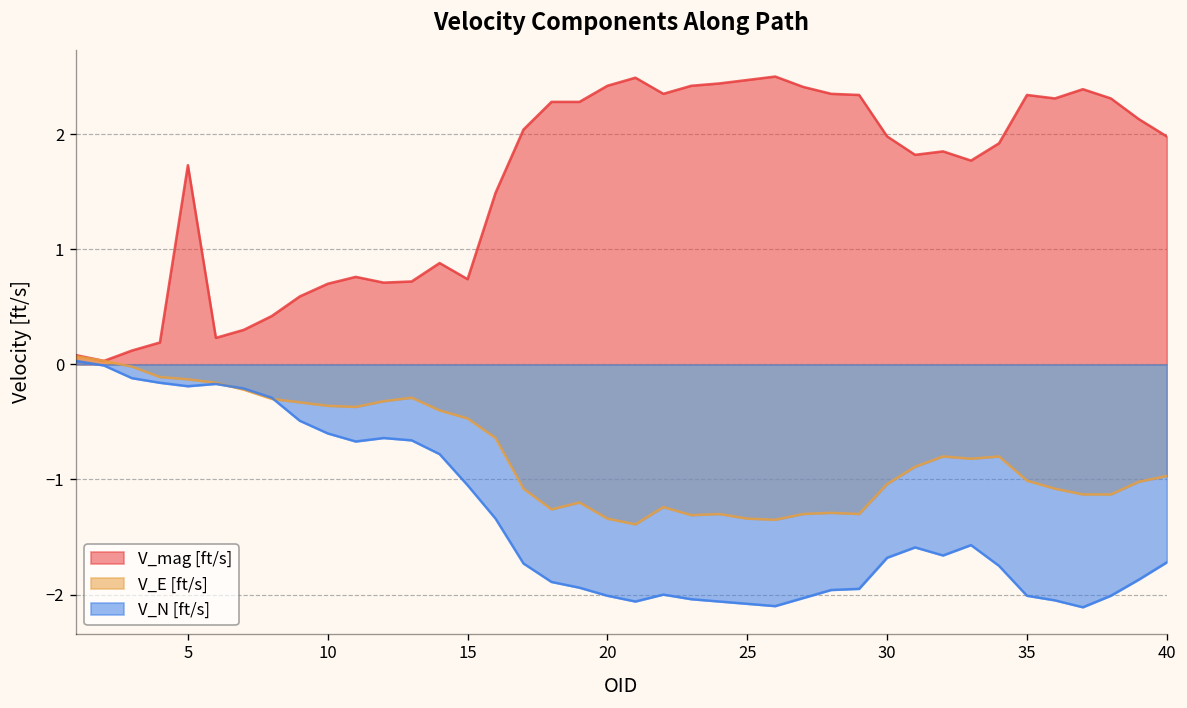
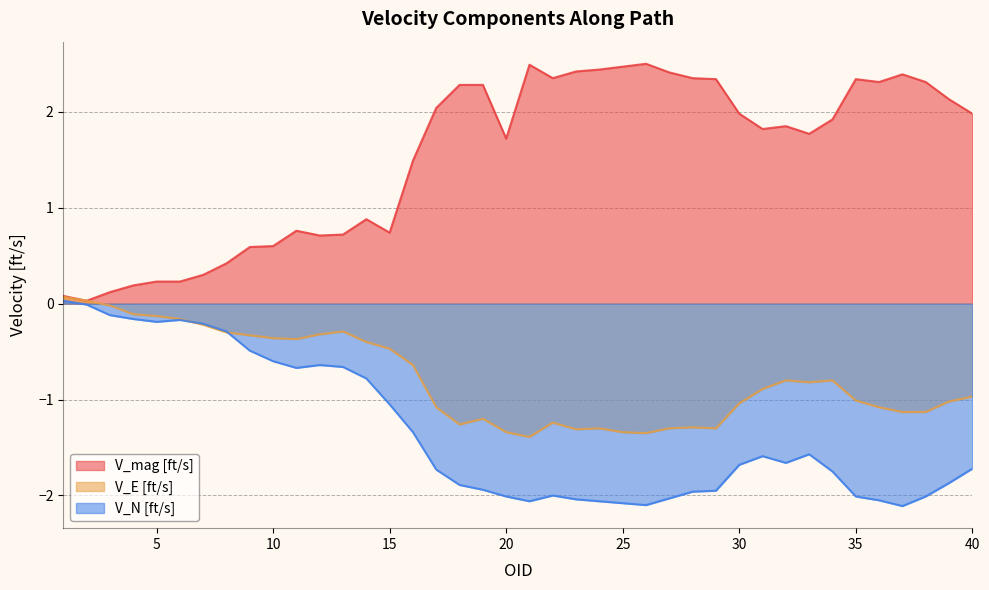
V_mag [ft/s], 5: 1.7 -> 0.2
V_mag [ft/s], 10: 0.7 -> 0.6
V_mag [ft/s], 20: 2.4 -> 1.7
